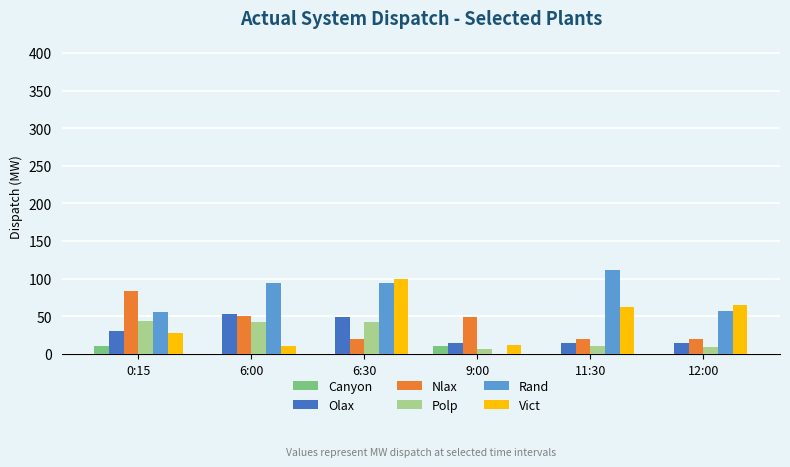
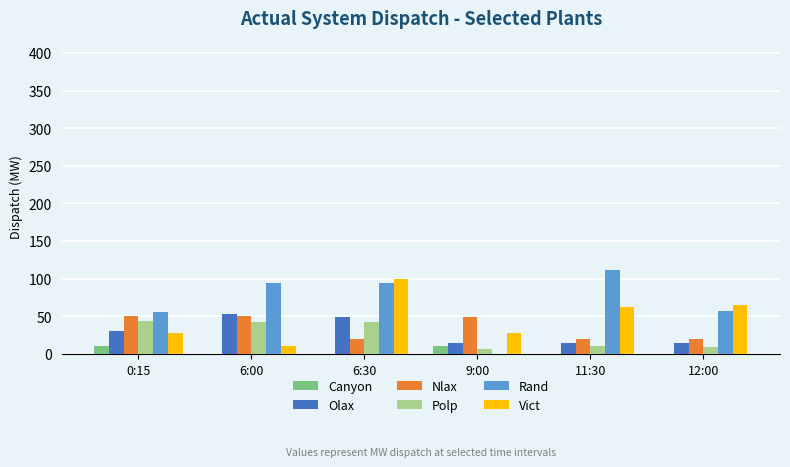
Nlax, 0:15: 80 -> 50
Vict, 9:00: 10 -> 30
